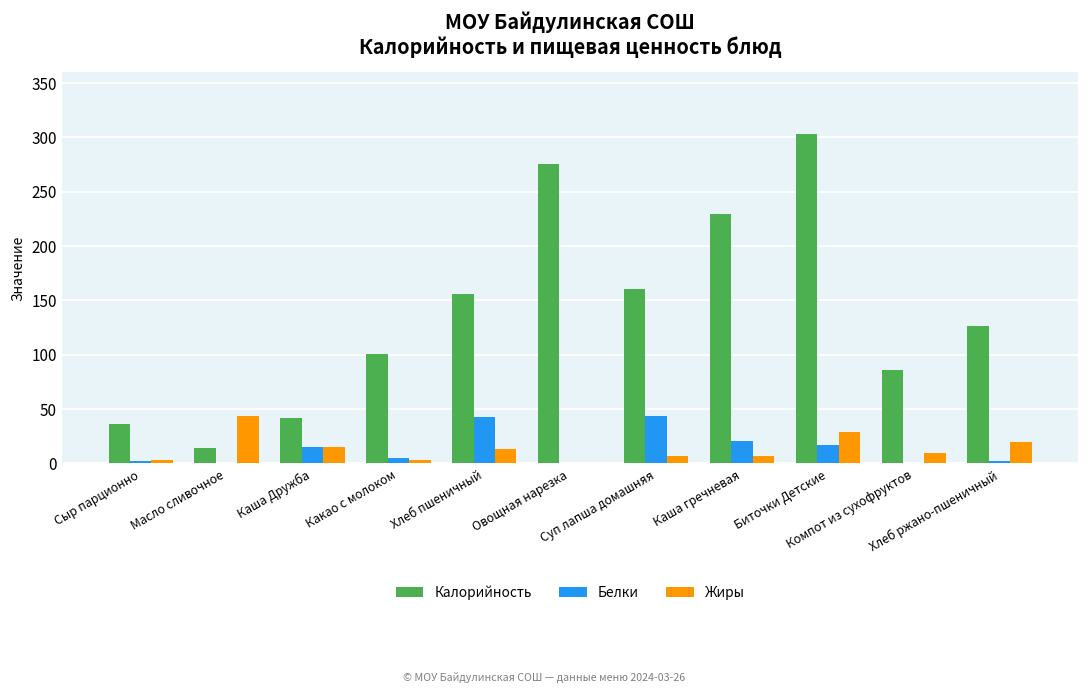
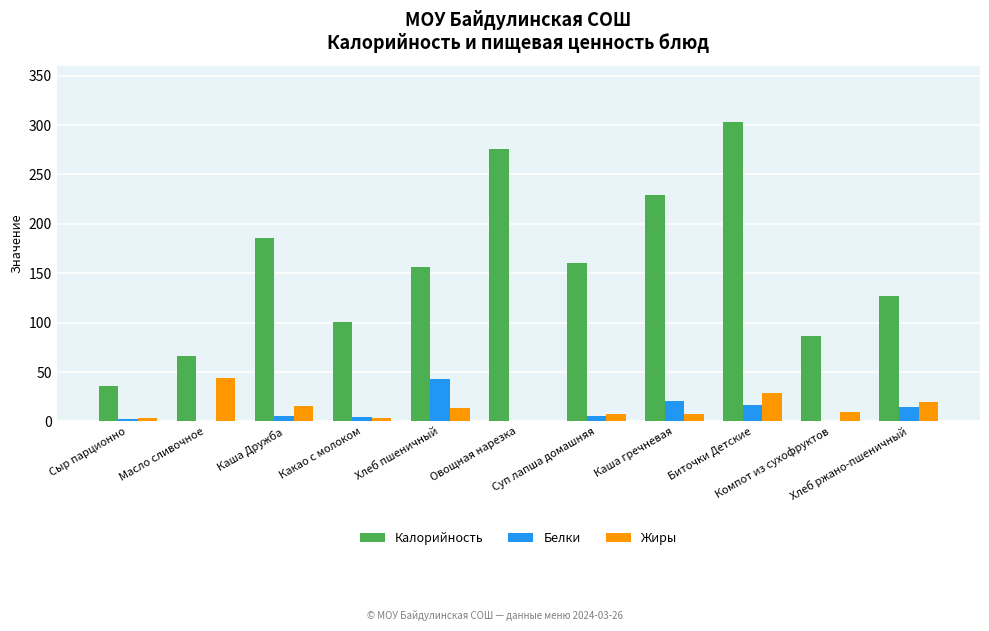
Калорийность, Масло сливочное: 10 -> 70
Калорийность, Каша Дружба: 40 -> 190
Белки, Каша Дружба: 20 -> 10
Белки, Суп лапша домашняя: 40 -> 10
Белки, Хлеб ржано-пшеничный: 0 -> 10
